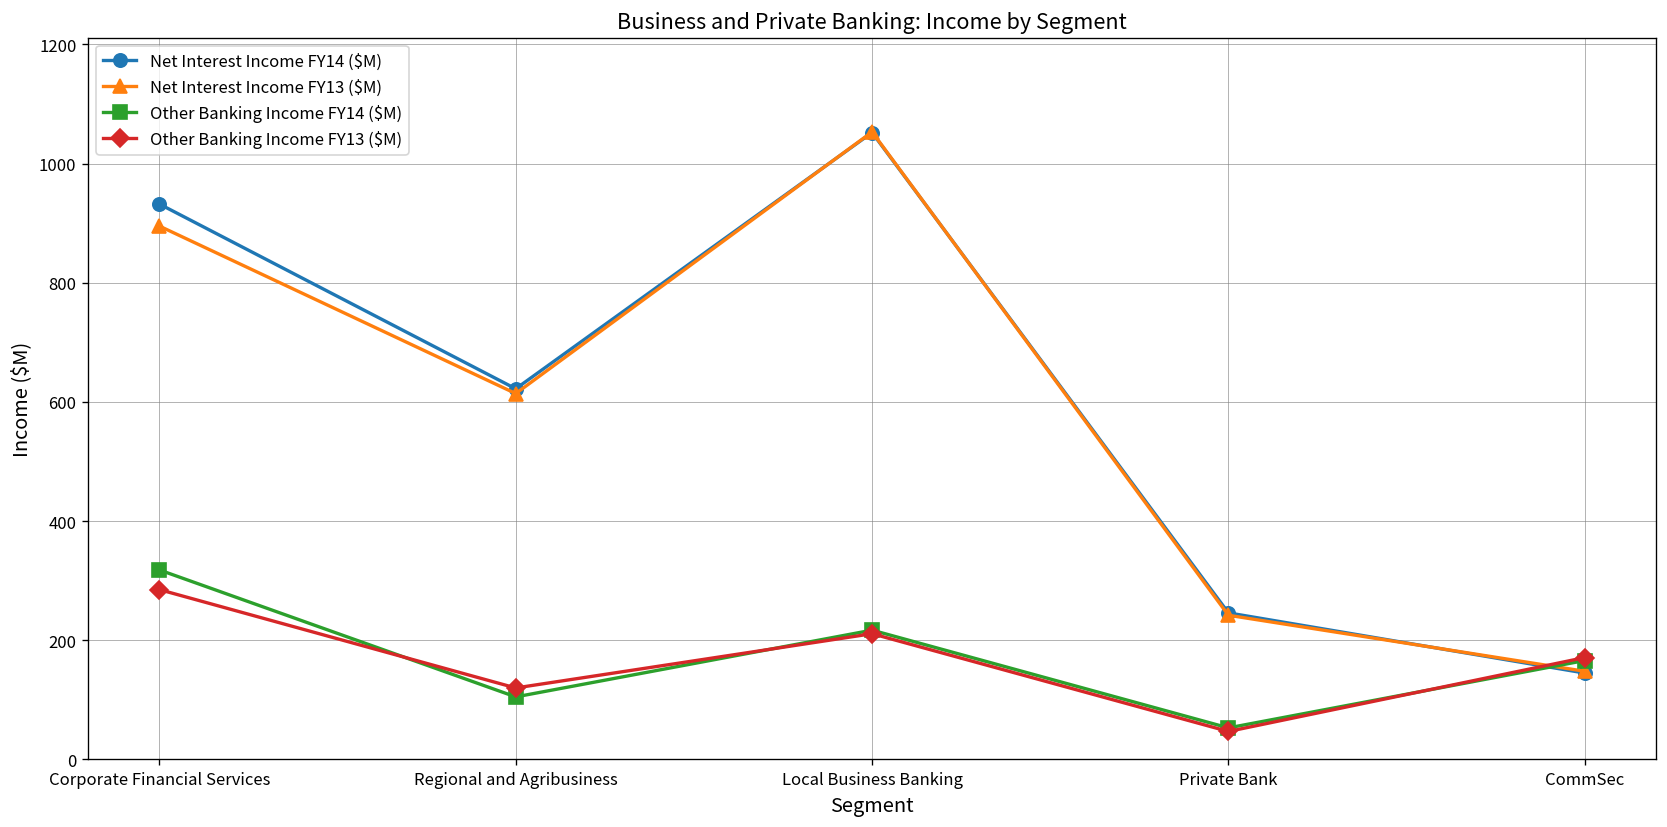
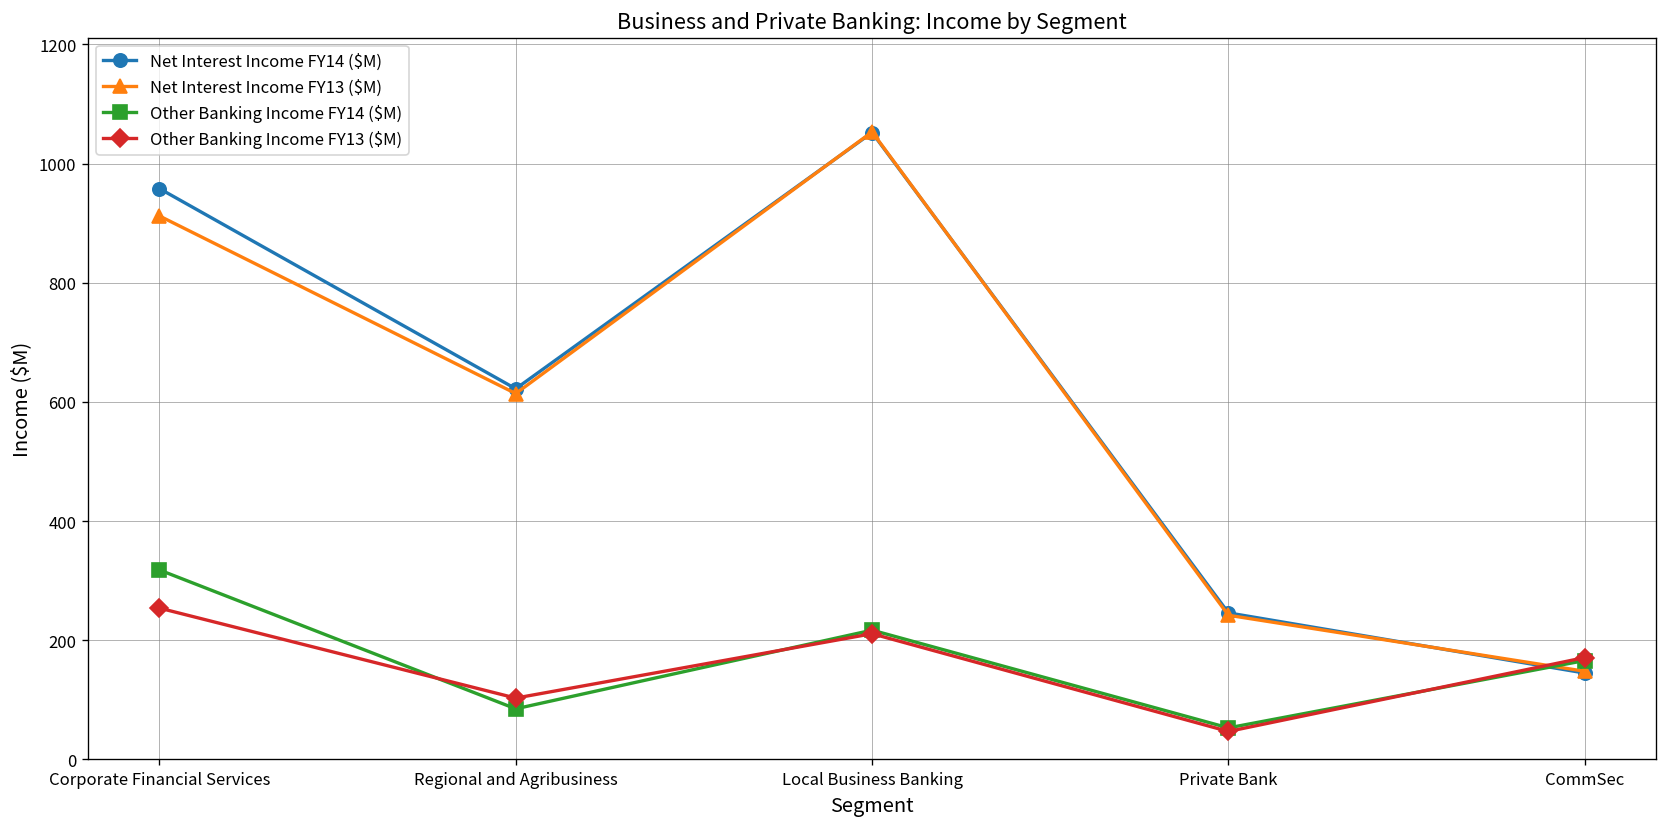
Net Interest Income FY14 ($M), Corporate Financial Services: 930 -> 960
Net Interest Income FY13 ($M), Corporate Financial Services: 900 -> 910
Other Banking Income FY13 ($M), Corporate Financial Services: 290 -> 250
Other Banking Income FY14 ($M), Regional and Agribusiness: 110 -> 90
Other Banking Income FY13 ($M), Regional and Agribusiness: 120 -> 100
